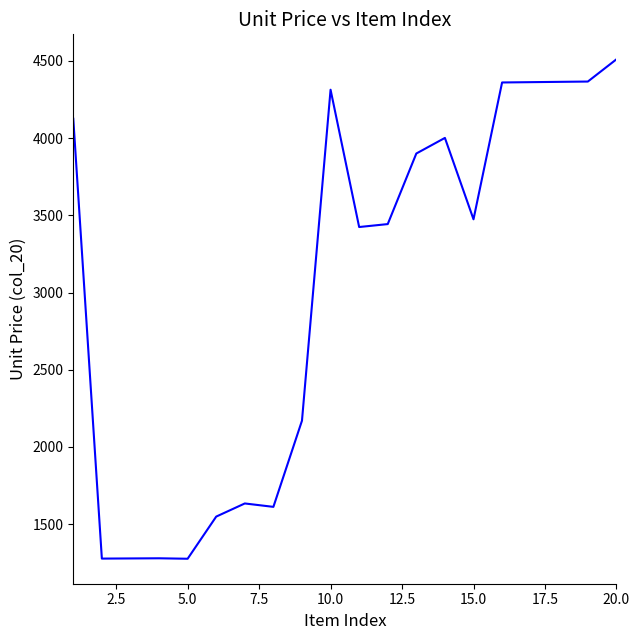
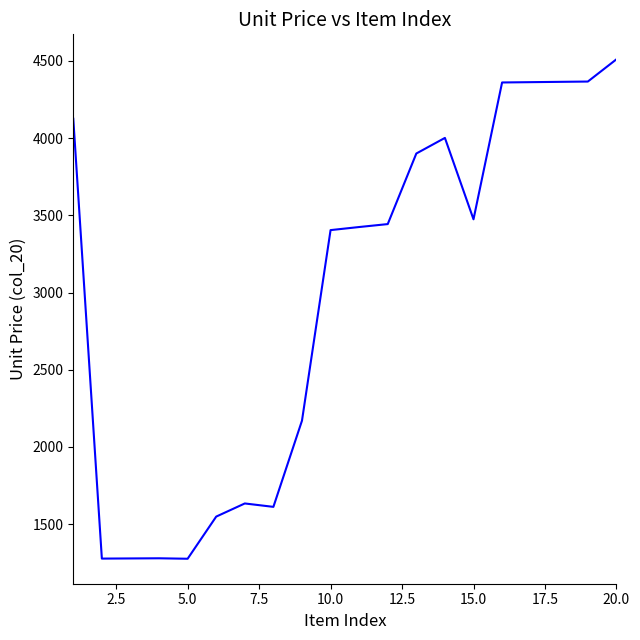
10.0: 4310 -> 3400
